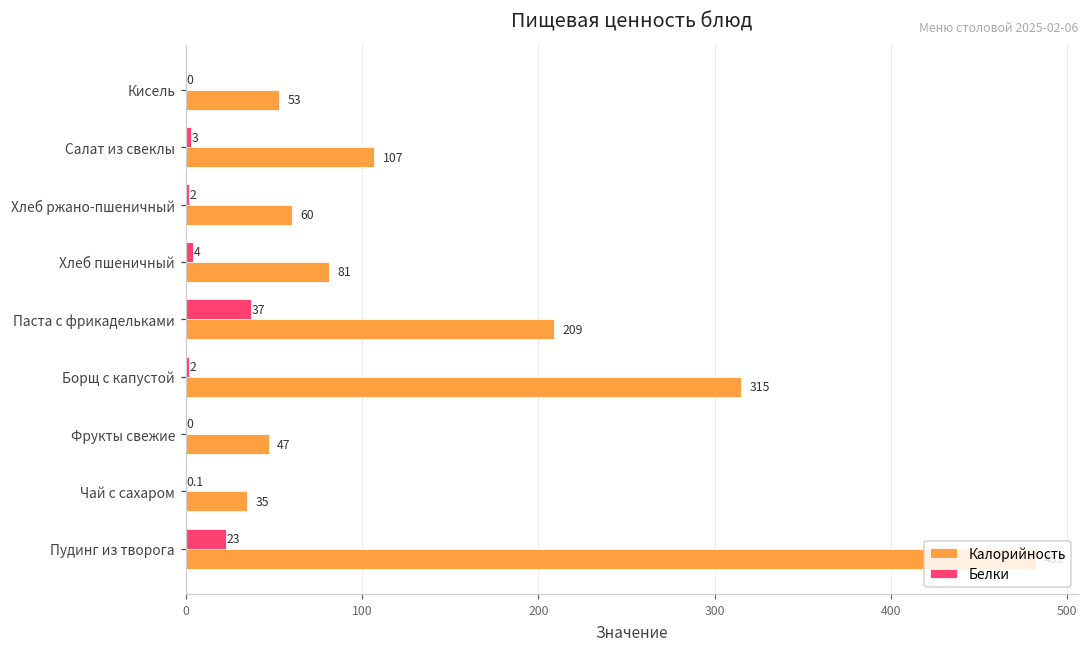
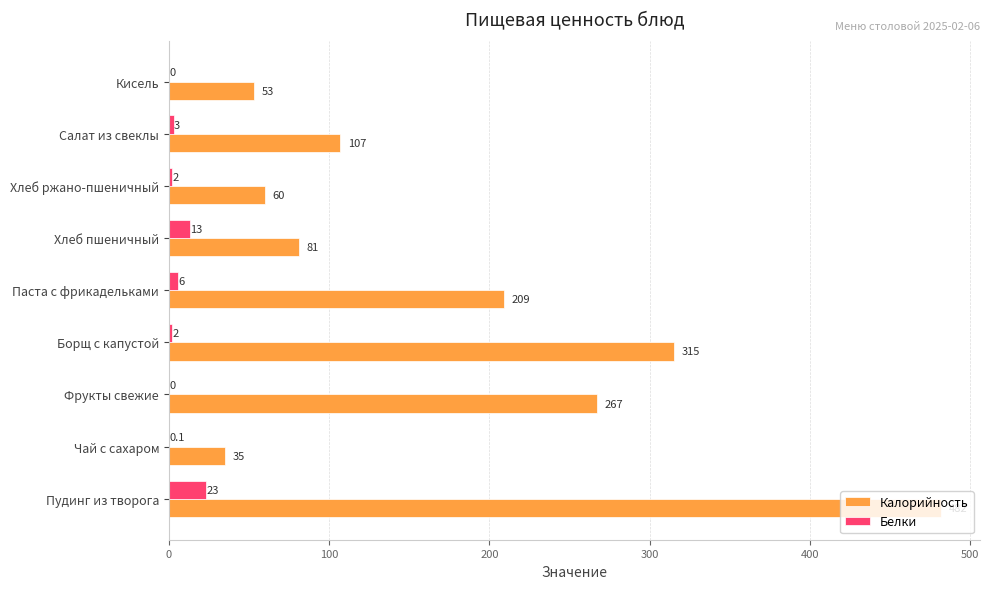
Белки, Хлеб пшеничный: 4 -> 13
Белки, Паста с фрикадельками: 37 -> 6
Калорийность, Фрукты свежие: 47 -> 267
